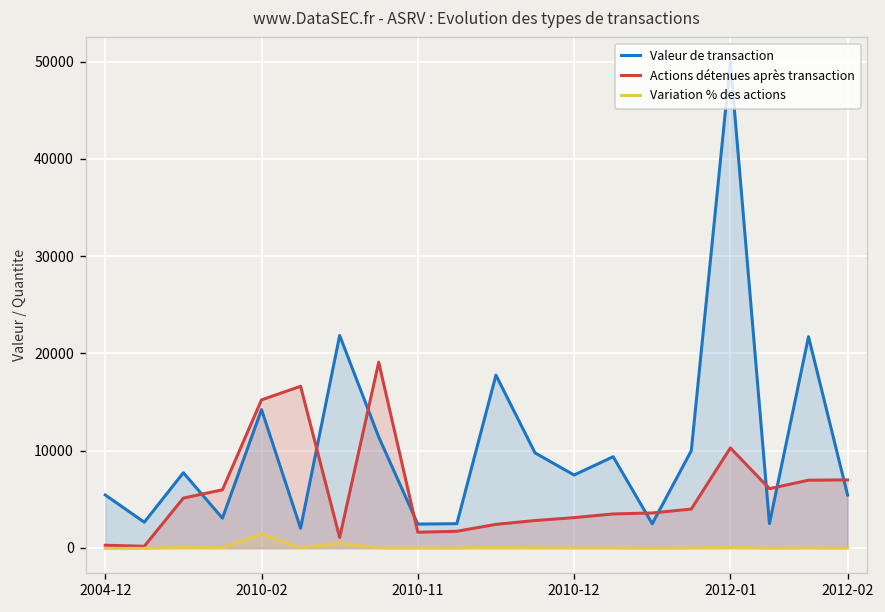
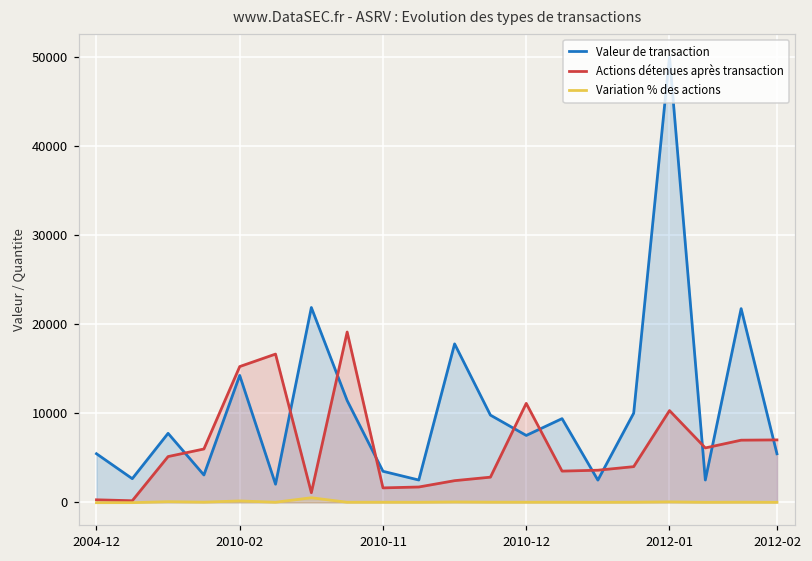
Variation % des actions, 2010-02: 1000 -> 0
Valeur de transaction, 2010-11: 2000 -> 3000
Actions détenues après transaction, 2010-12: 3000 -> 11000
